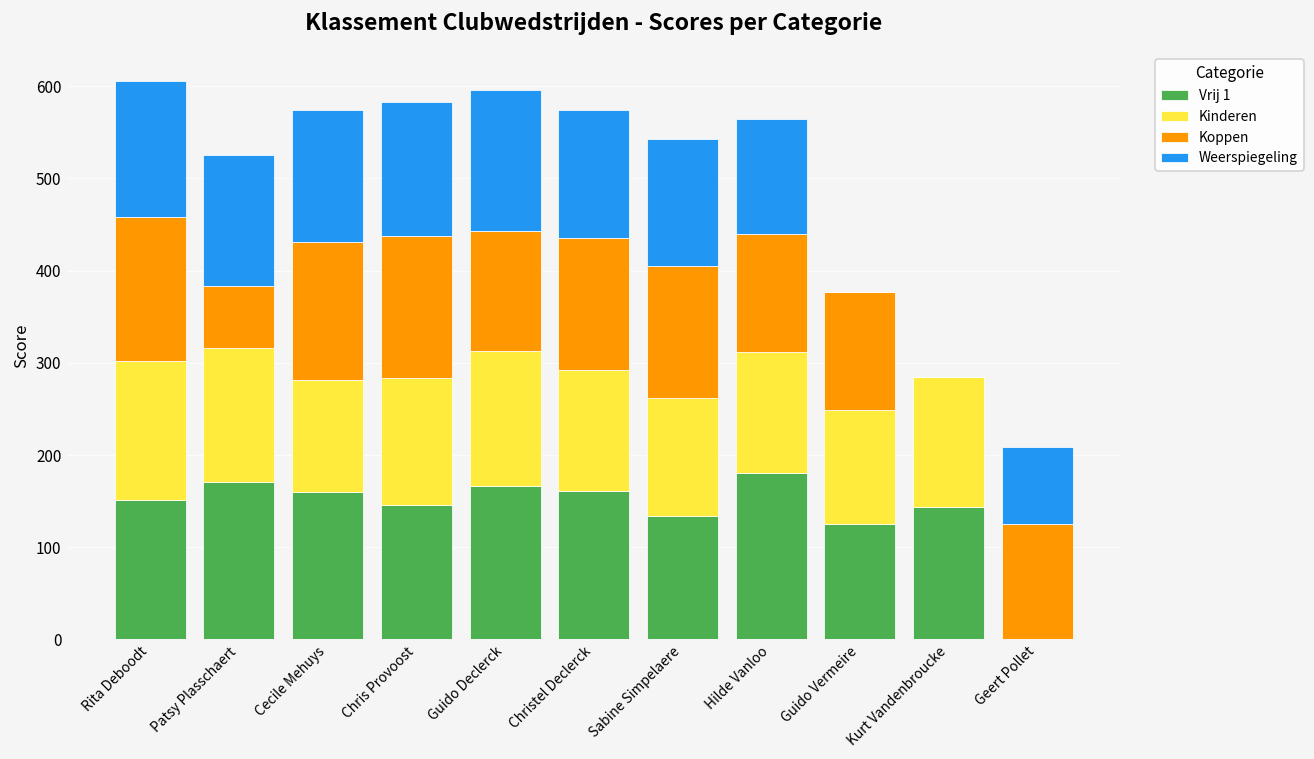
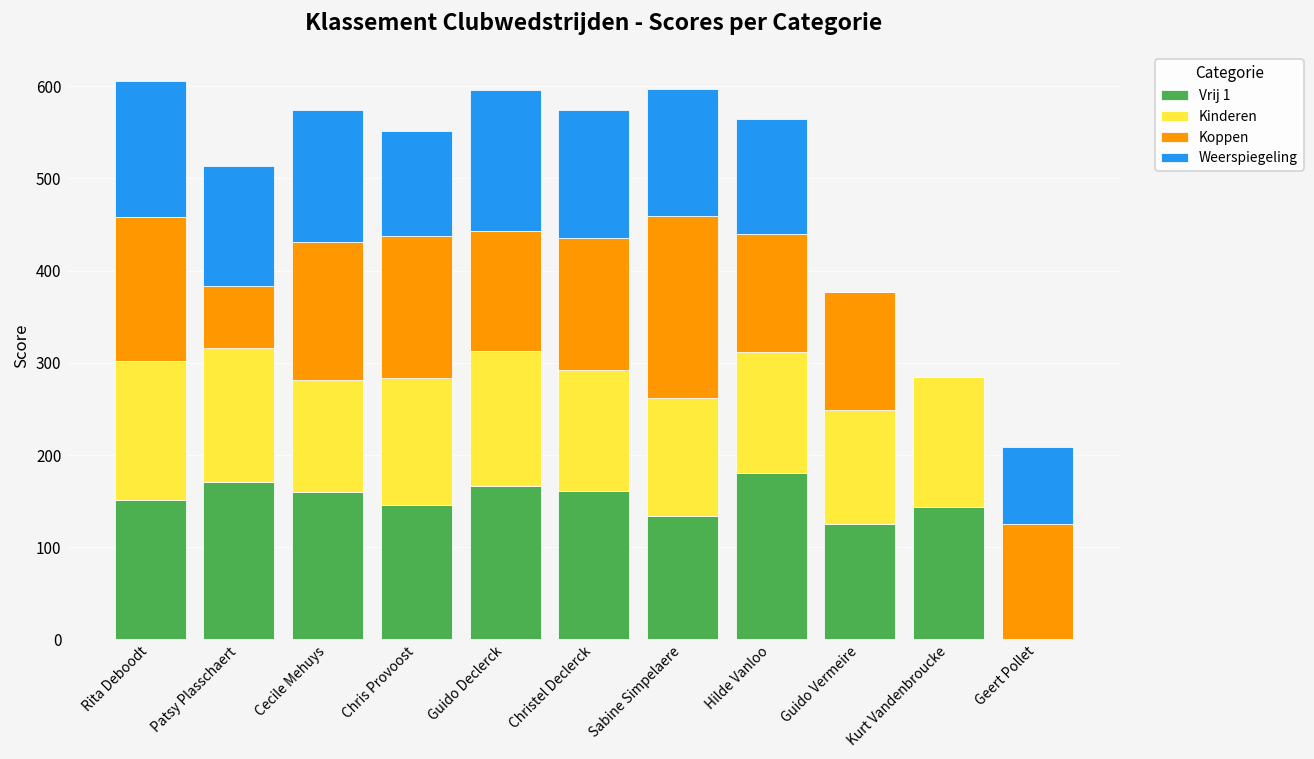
Weerspiegeling, Patsy Plasschaert: 140 -> 130
Weerspiegeling, Chris Provoost: 150 -> 110
Koppen, Sabine Simpelaere: 140 -> 200
